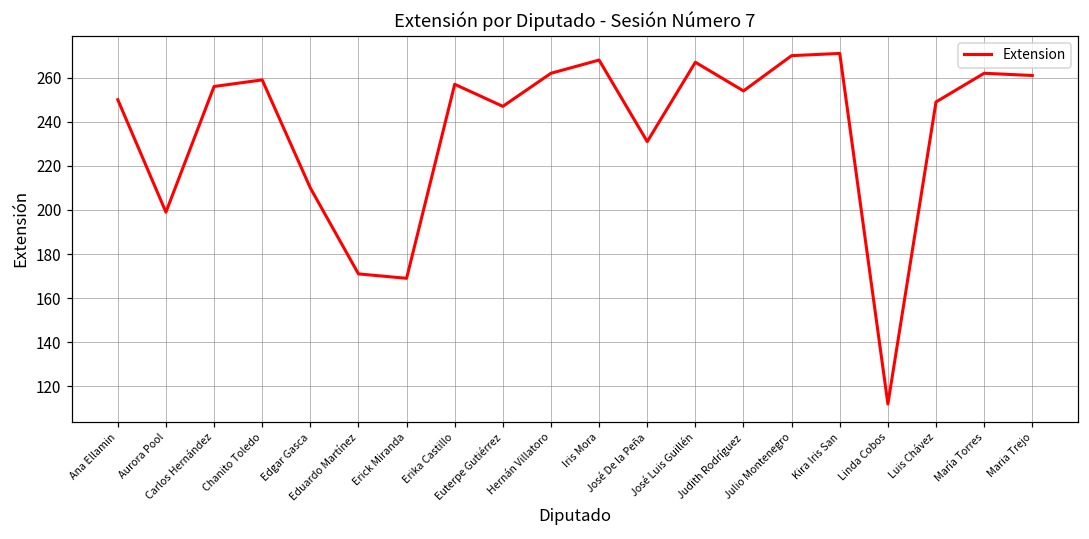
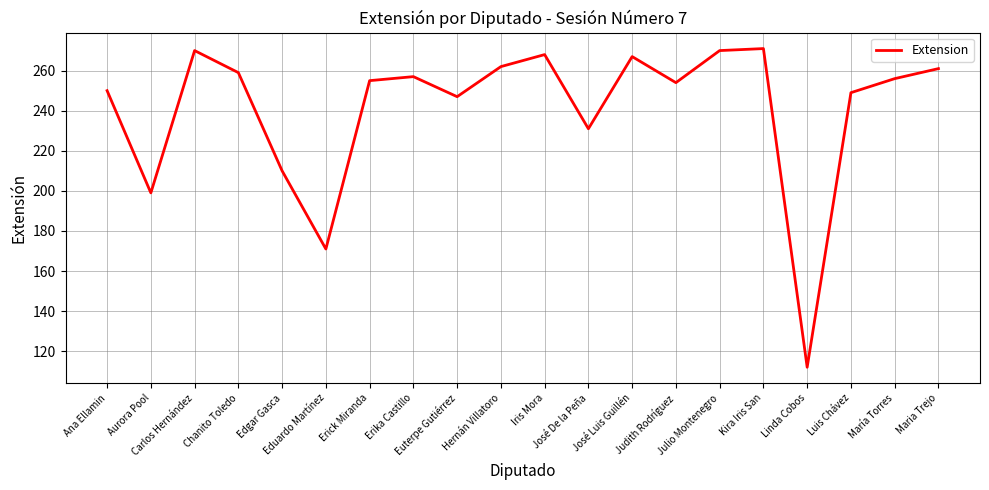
Carlos Hernández: 256 -> 270
Erick Miranda: 169 -> 255
María Torres: 262 -> 256
